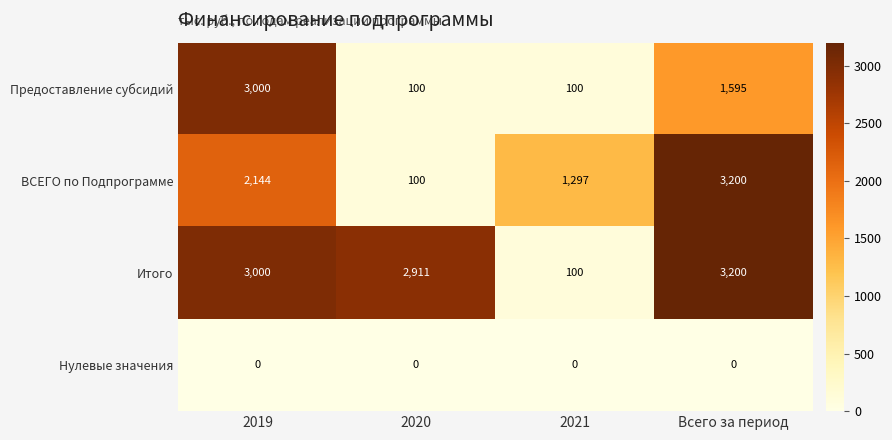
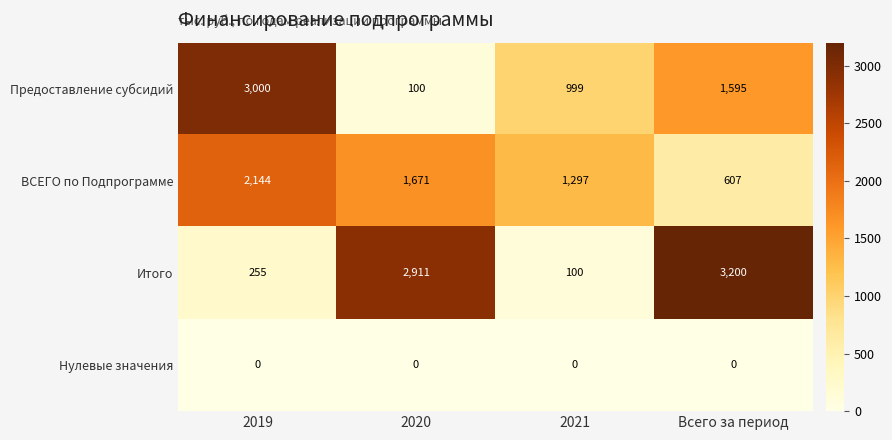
Предоставление субсидий, 2021: 100 -> 999
ВСЕГО по Подпрограмме, 2020: 100 -> 1,671
ВСЕГО по Подпрограмме, Всего за период: 3,200 -> 607
Итого, 2019: 3,000 -> 255
